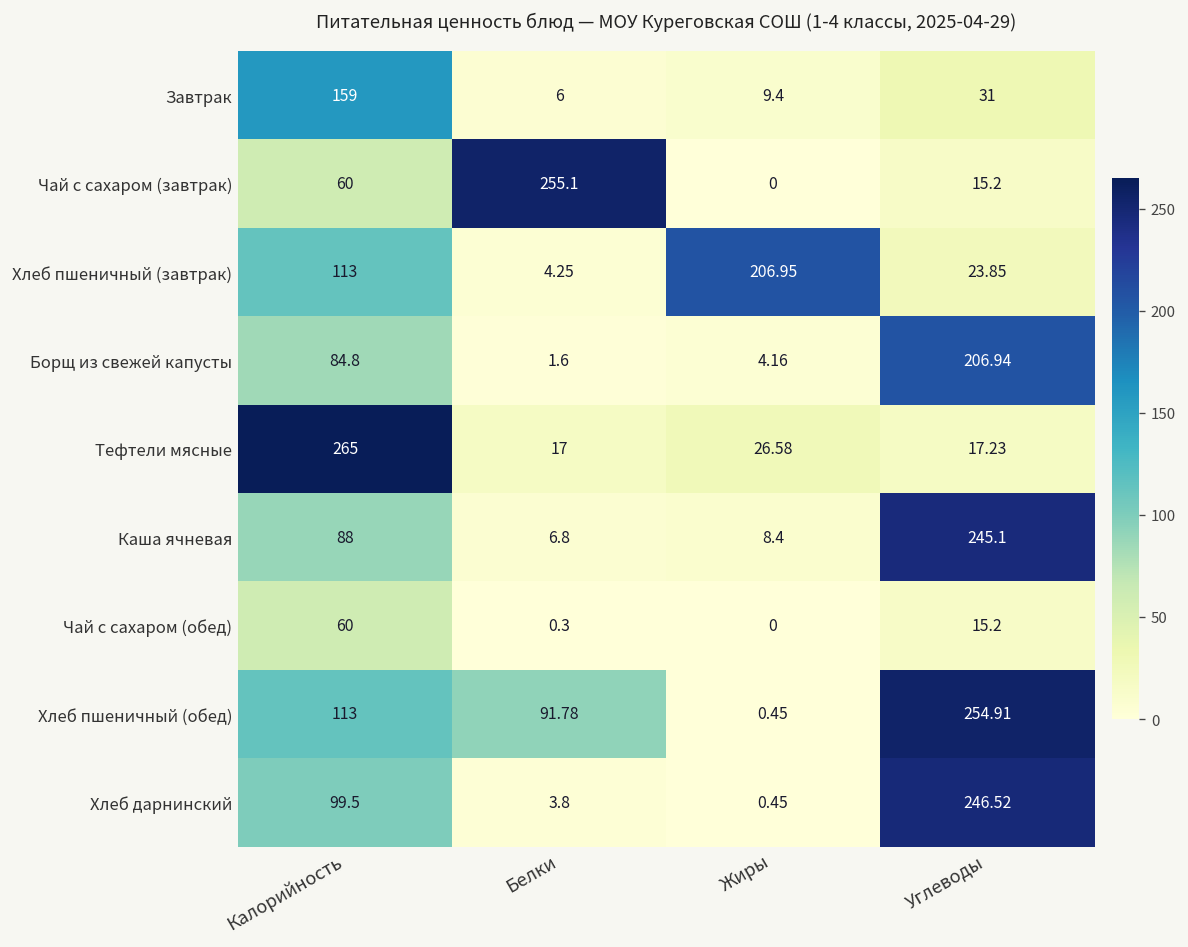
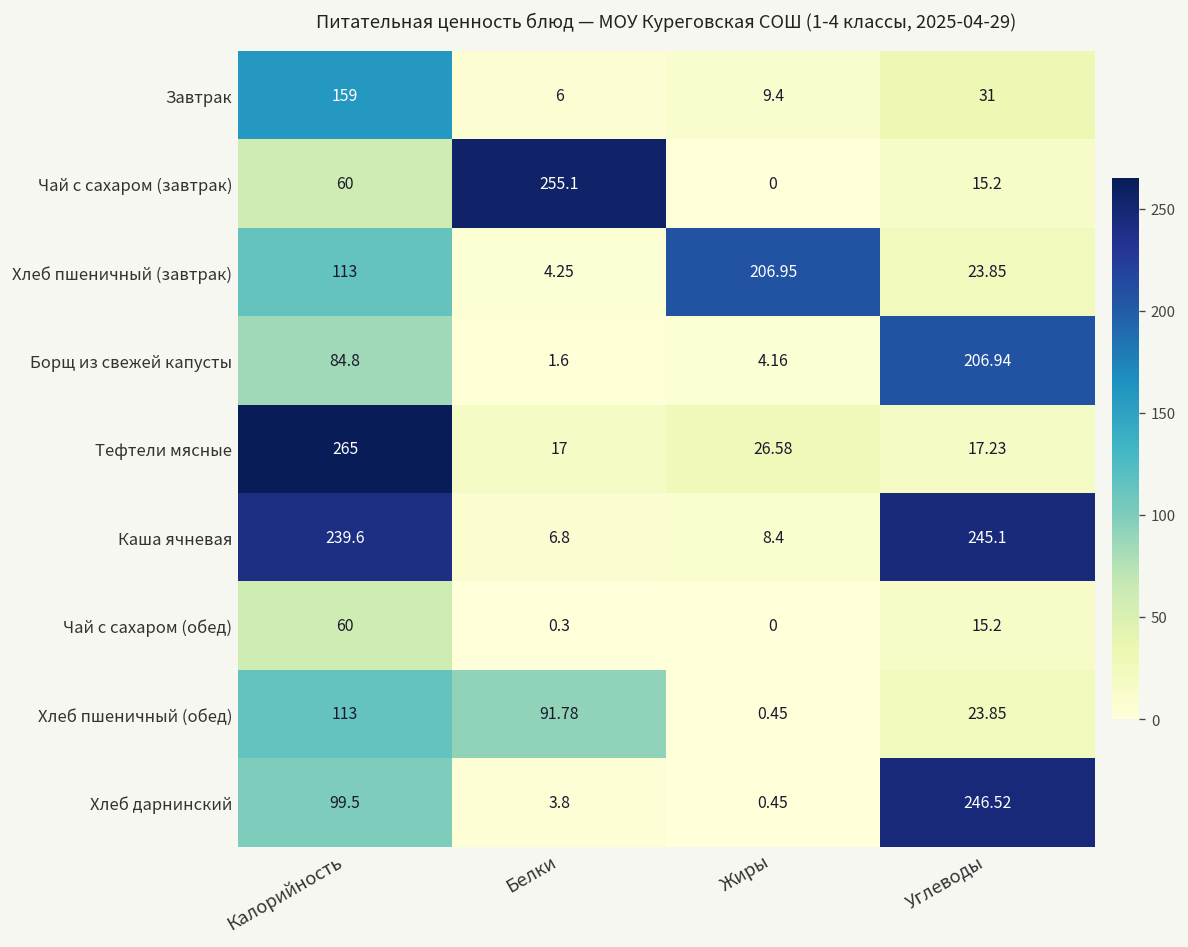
Каша ячневая, Калорийность: 88 -> 239.6
Хлеб пшеничный (обед), Углеводы: 254.91 -> 23.85
